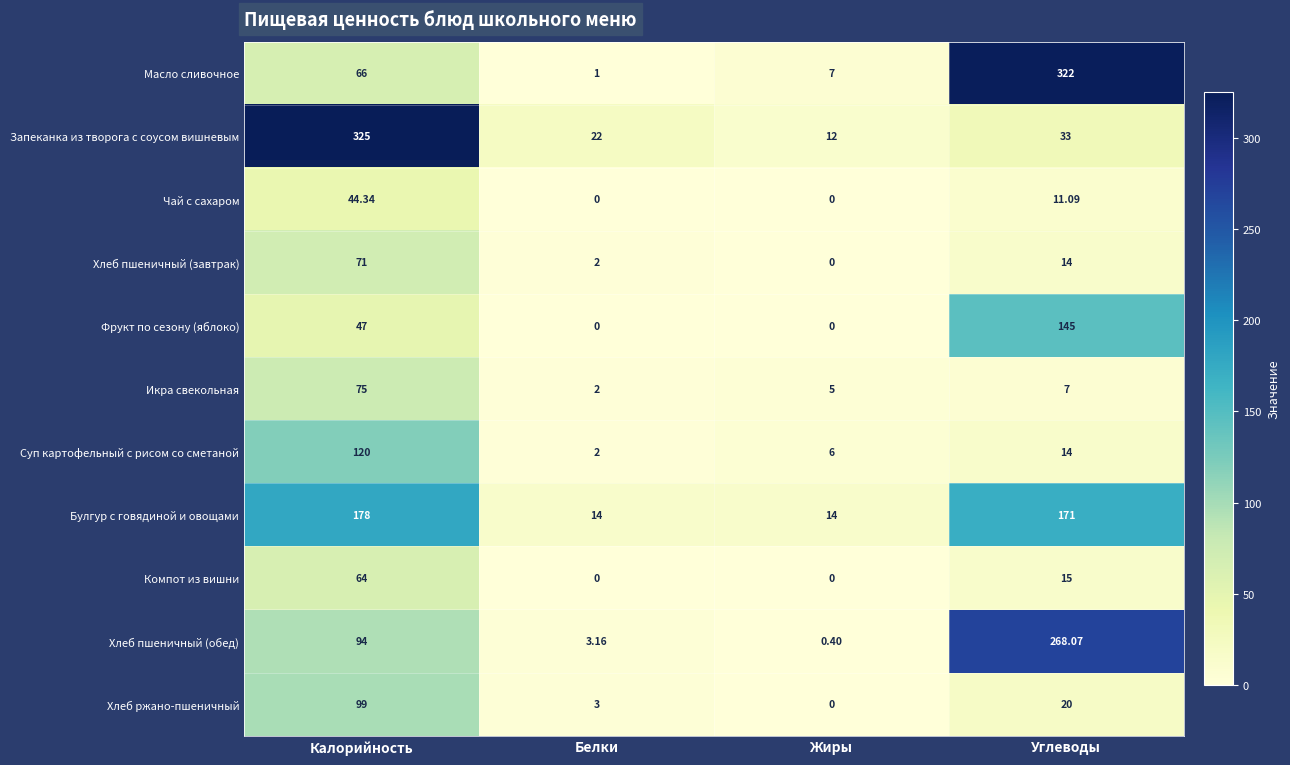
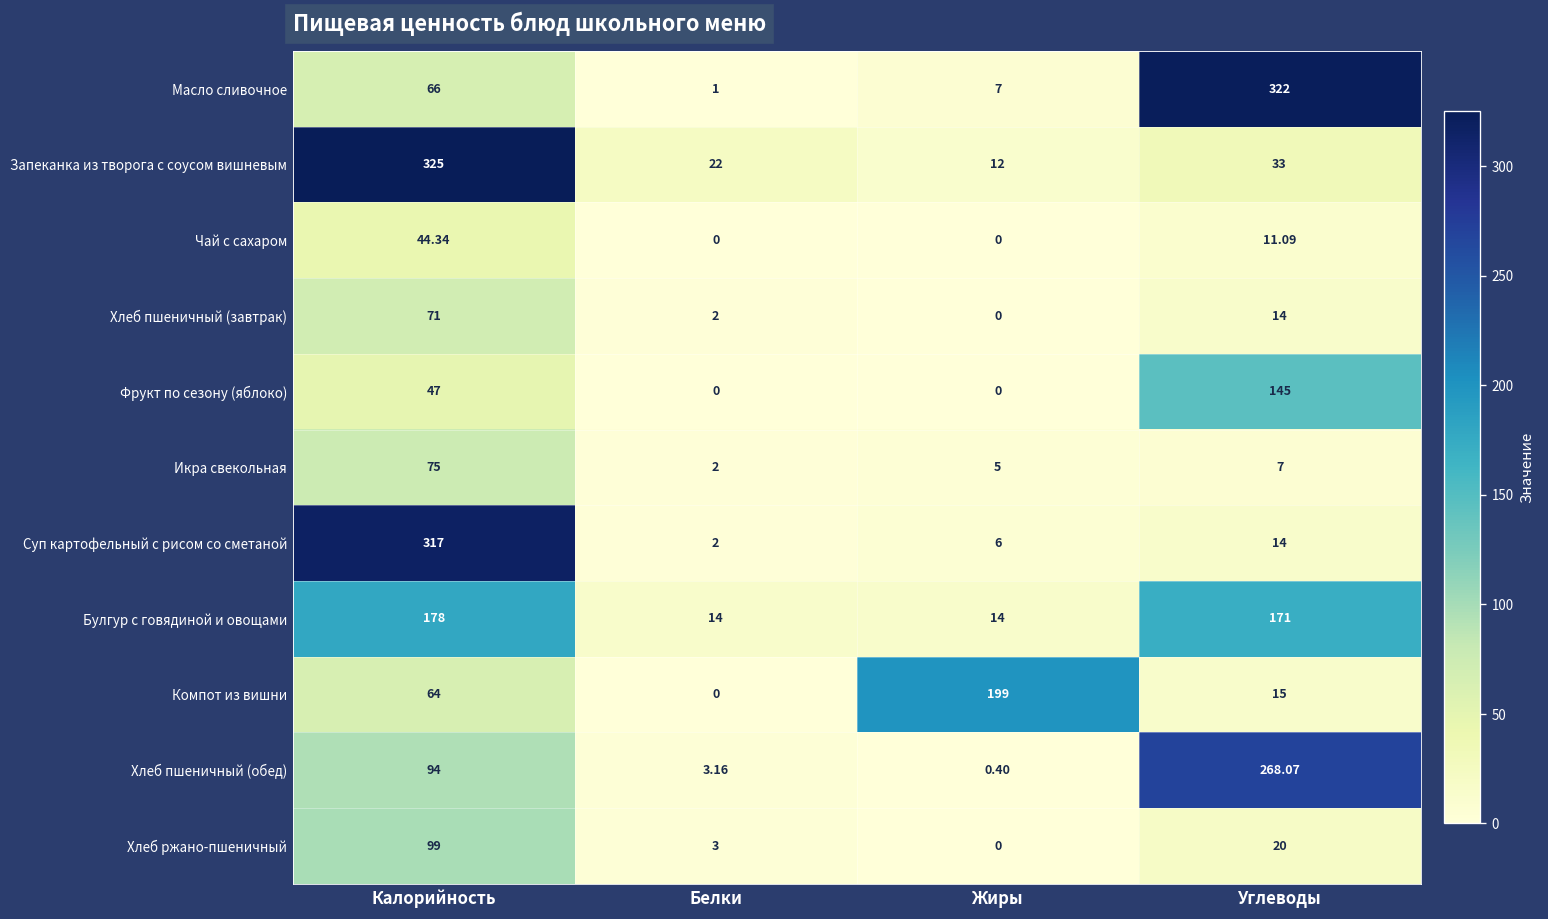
Суп картофельный с рисом со сметаной, Калорийность: 120 -> 317
Компот из вишни, Жиры: 0 -> 199
